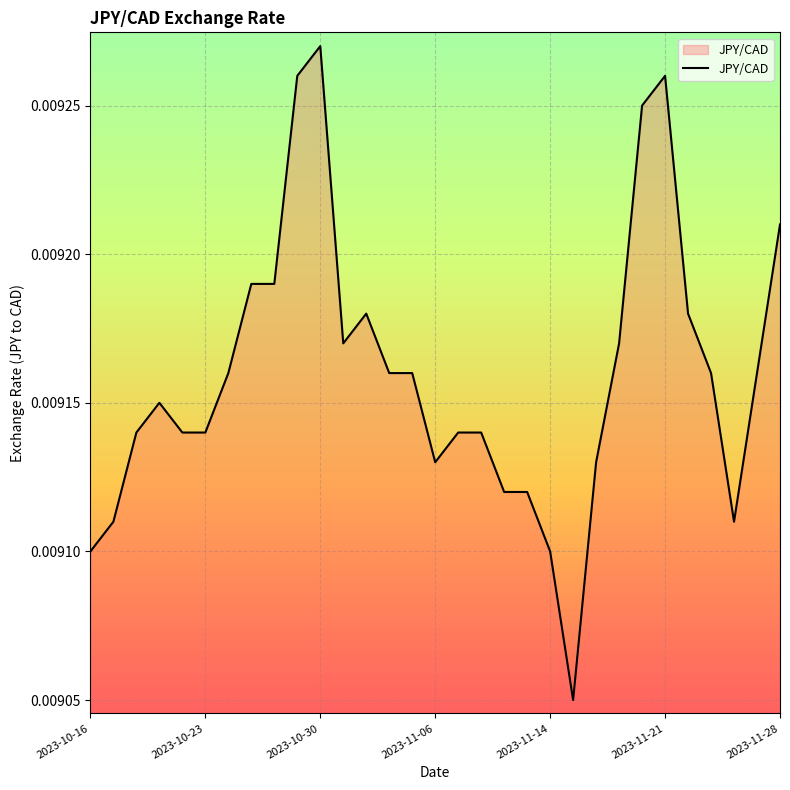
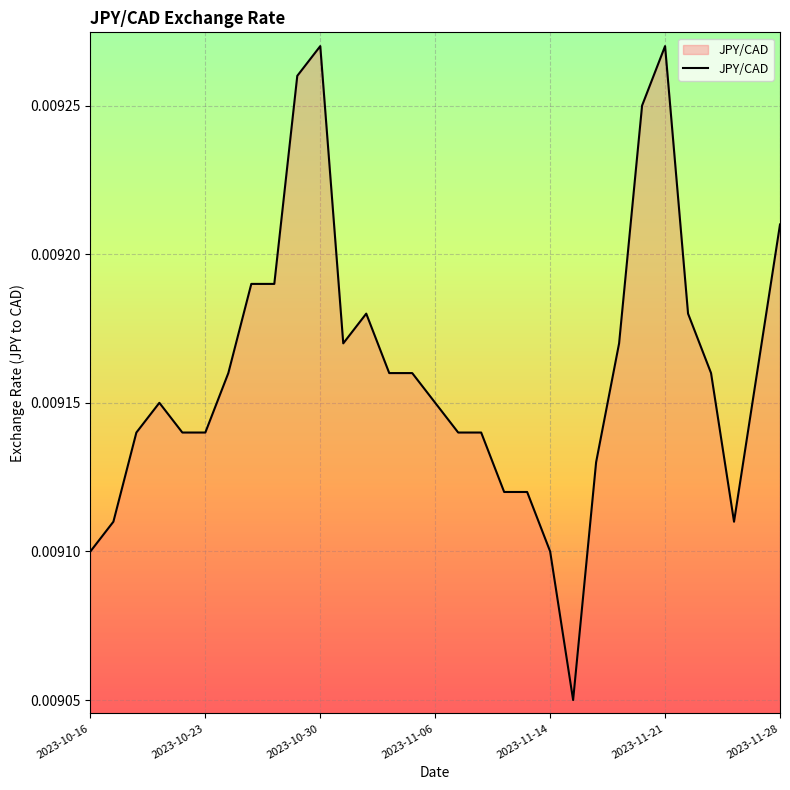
2023-11-06: 0.00913 -> 0.00915
2023-11-21: 0.00926 -> 0.00927
